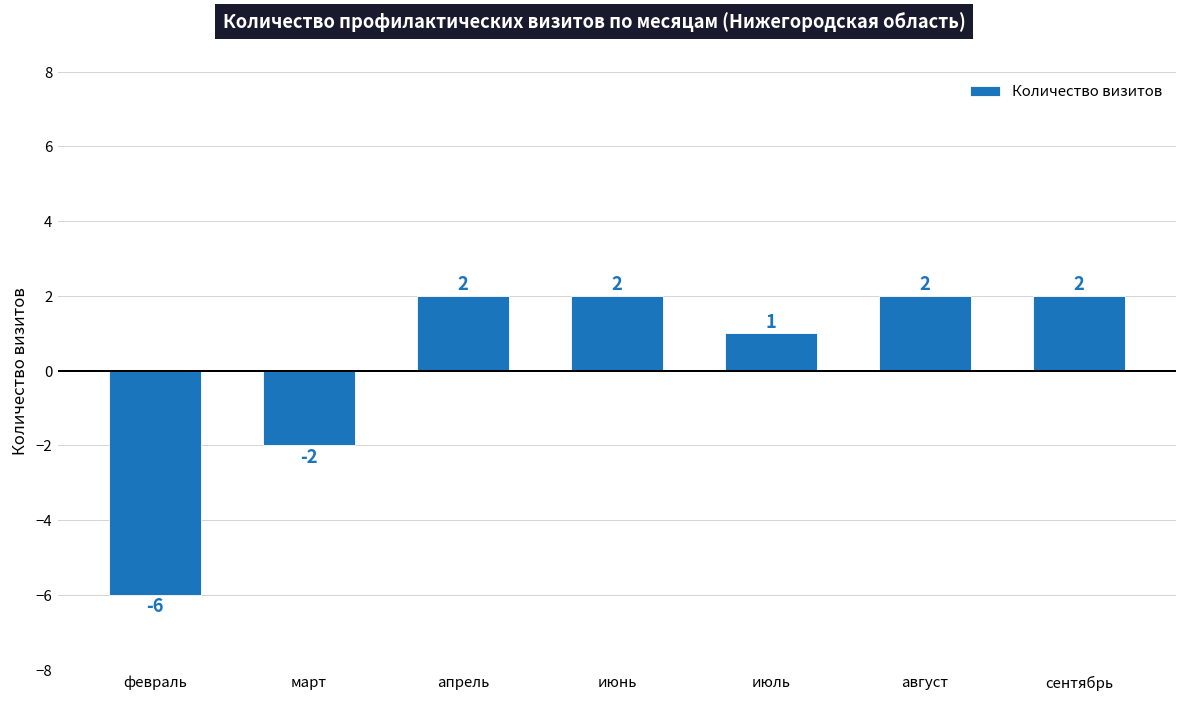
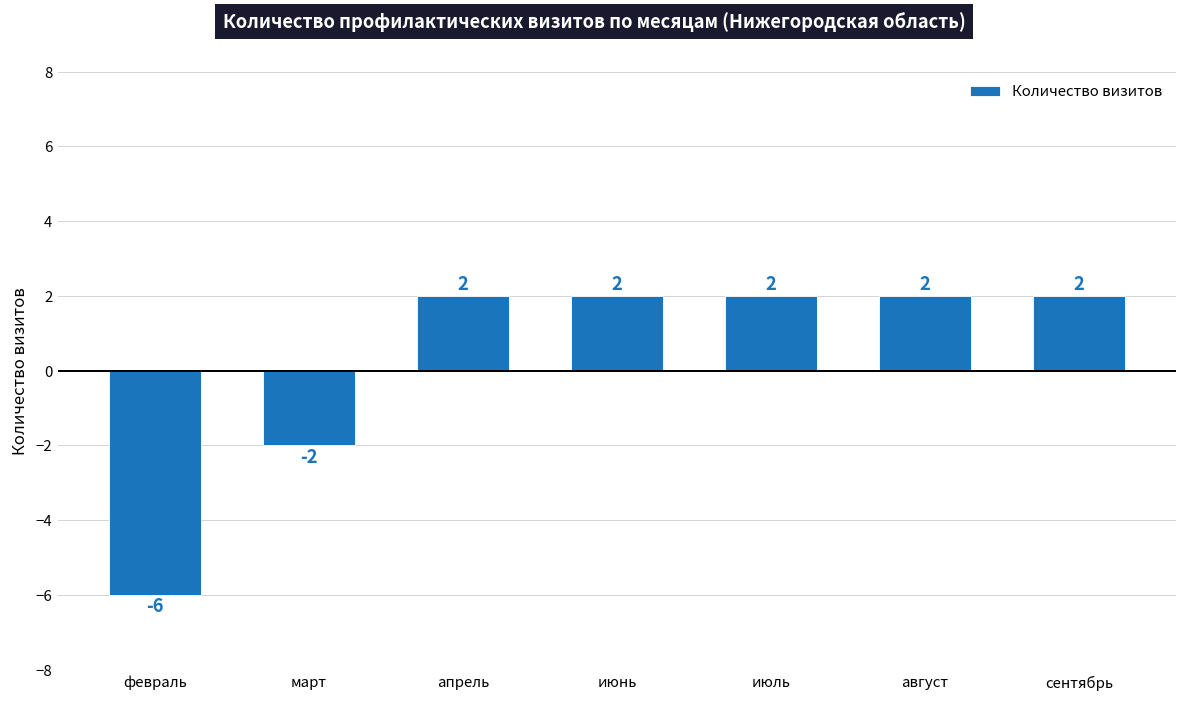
июль: 1 -> 2
